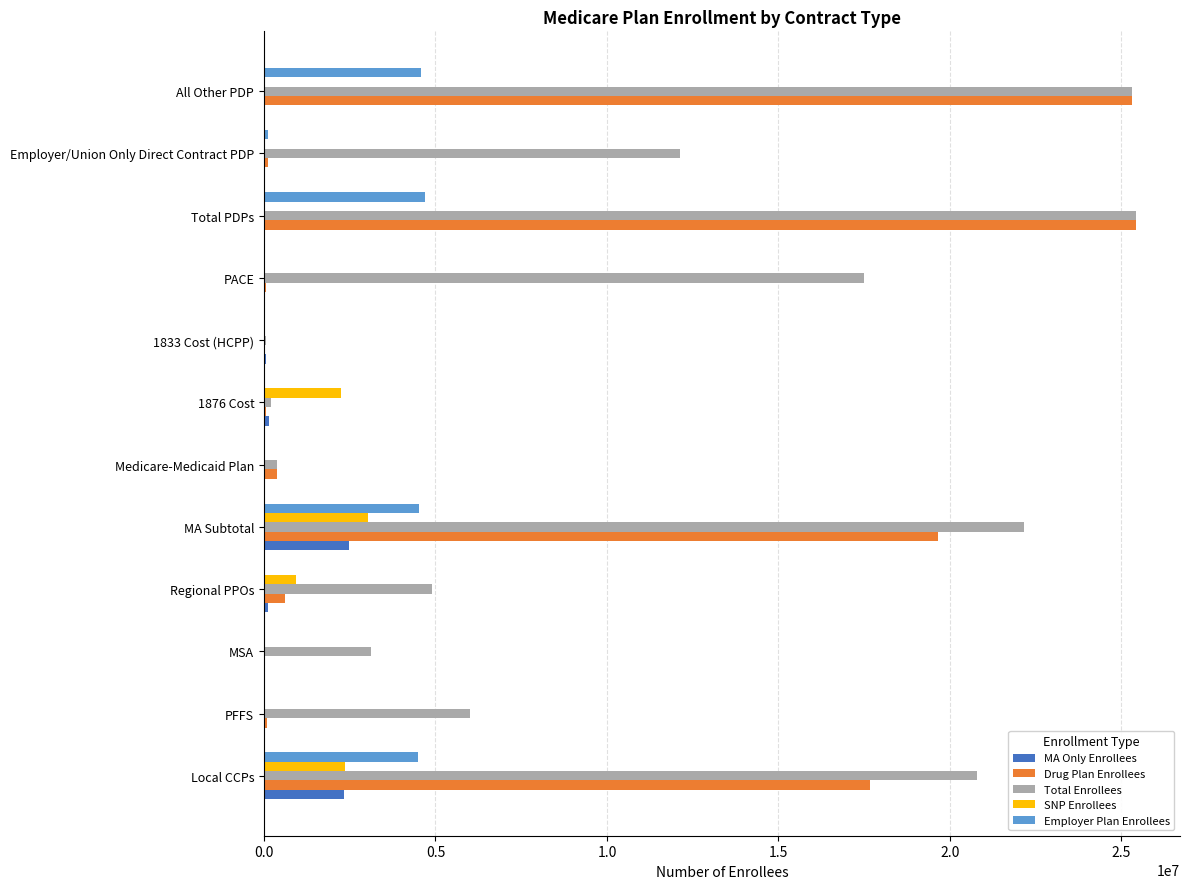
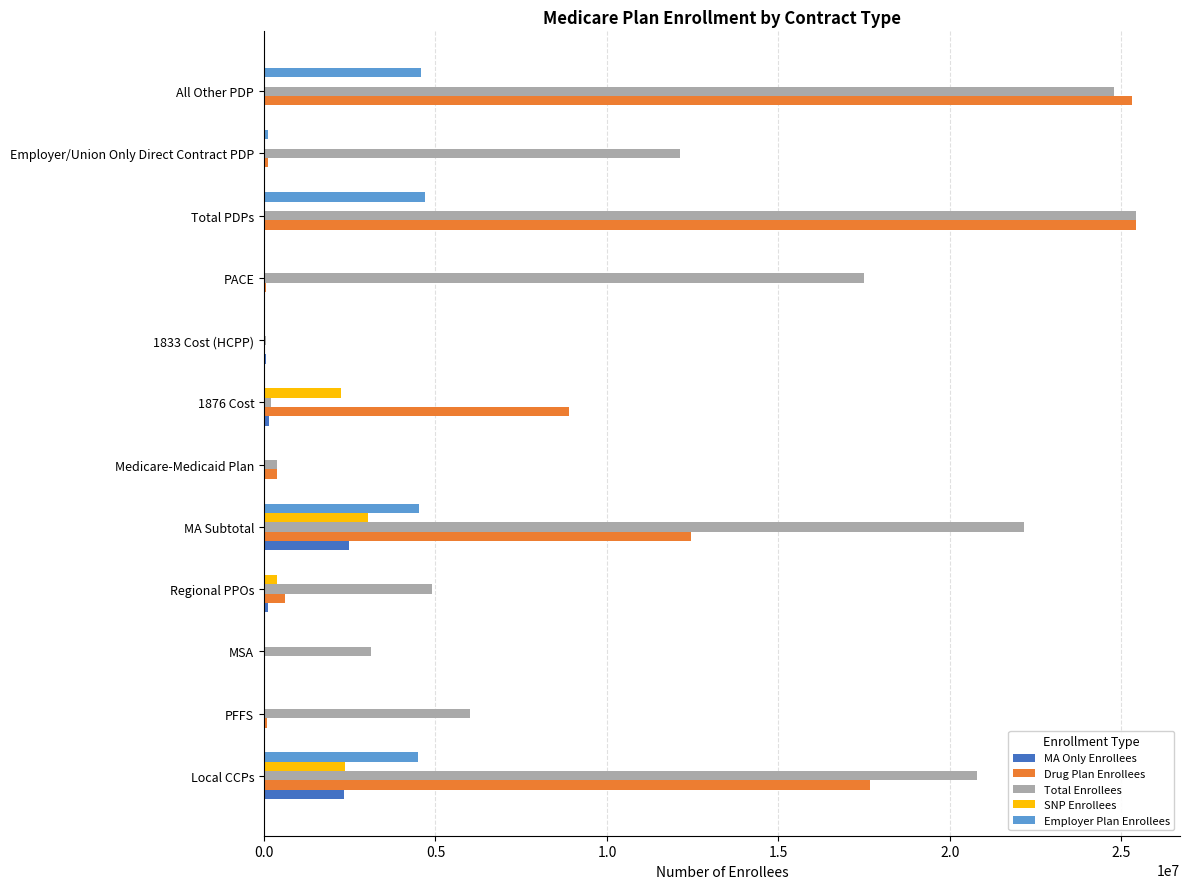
Total Enrollees, All Other PDP: 25300000 -> 24800000
Drug Plan Enrollees, 1876 Cost: 100000 -> 8900000
Drug Plan Enrollees, MA Subtotal: 19700000 -> 12500000
SNP Enrollees, Regional PPOs: 900000 -> 400000
